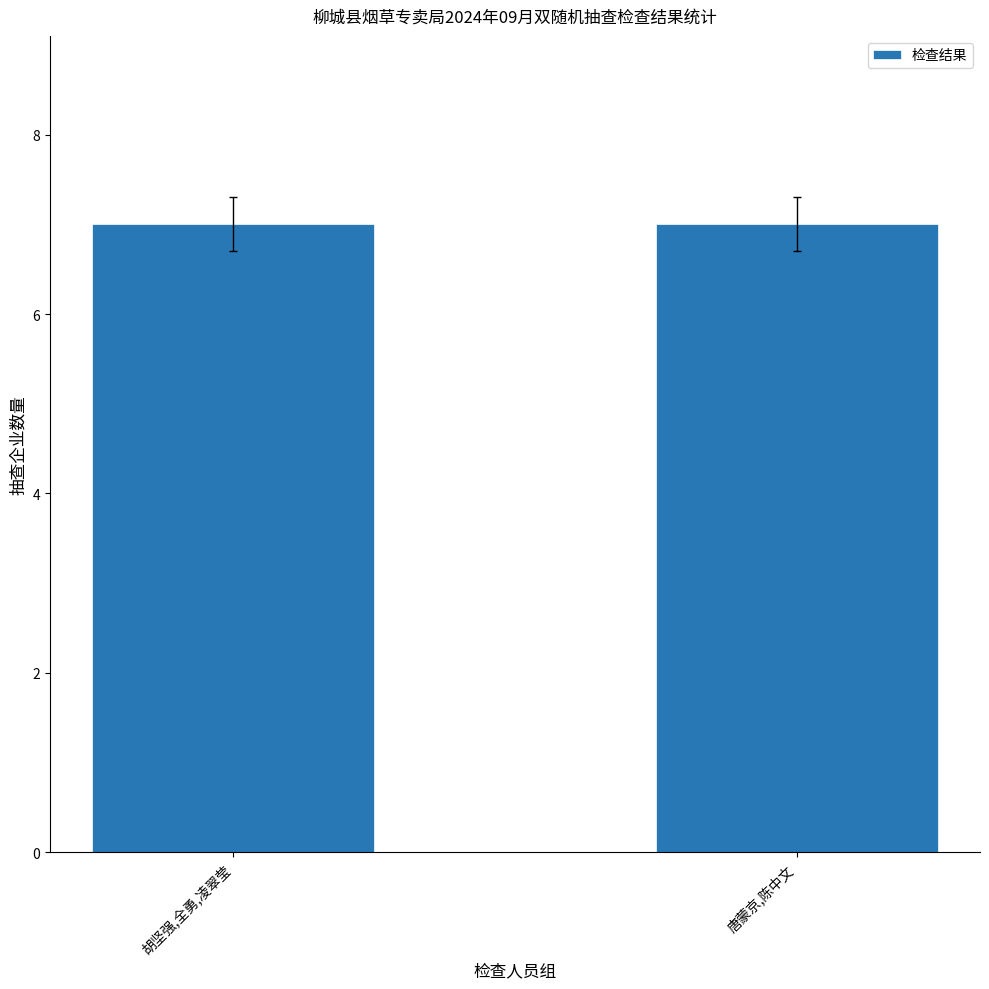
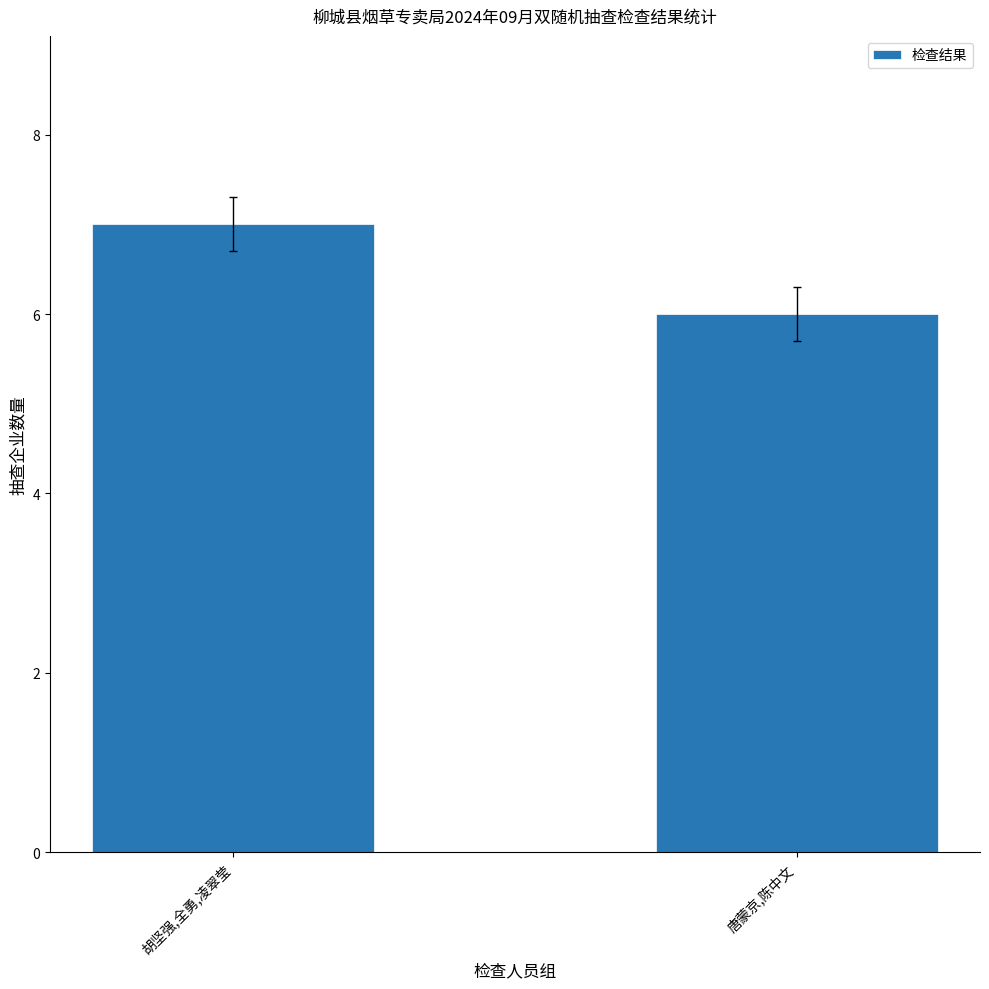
检查结果, 唐蒙京,陈中文: 7 -> 6
